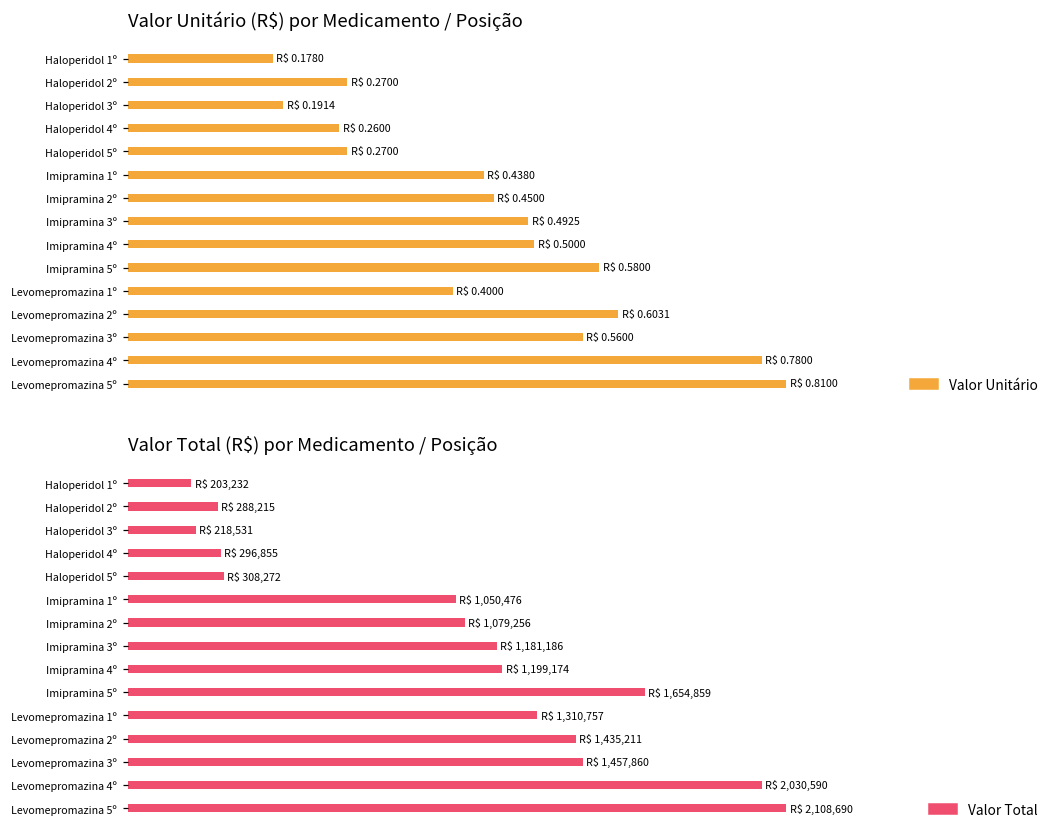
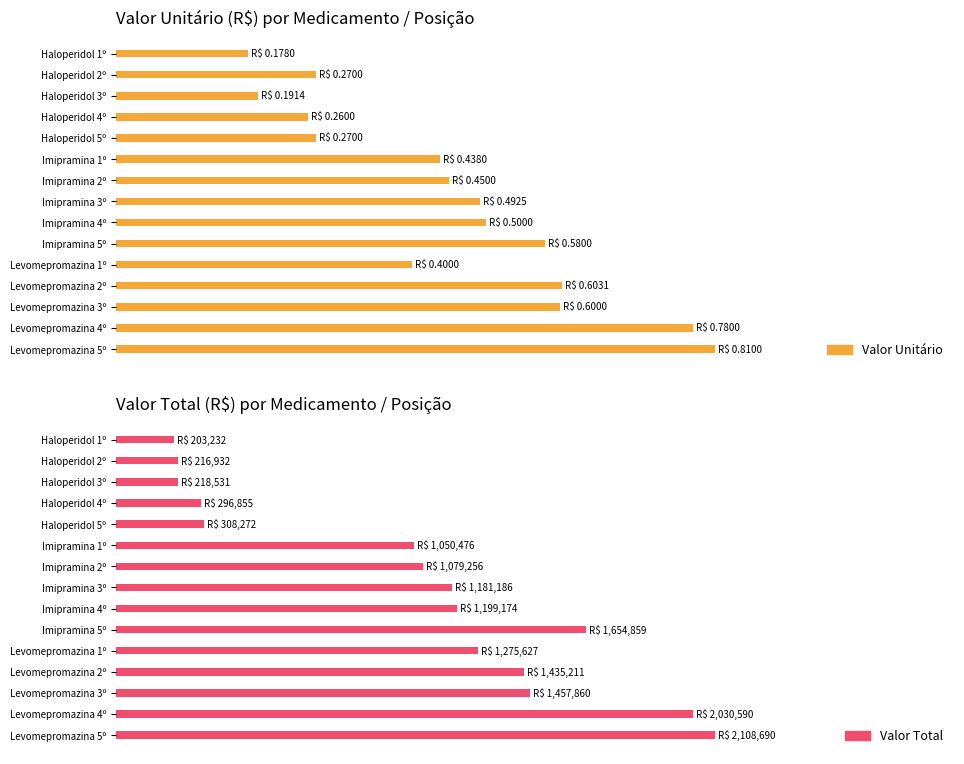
Valor Unitário (R$) por Medicamento / Posição, Levomepromazina 3º: 0.5600 -> 0.6000
Valor Total (R$) por Medicamento / Posição, Haloperidol 2º: 288,215 -> 216,932
Valor Total (R$) por Medicamento / Posição, Levomepromazina 1º: 1,310,757 -> 1,275,627
